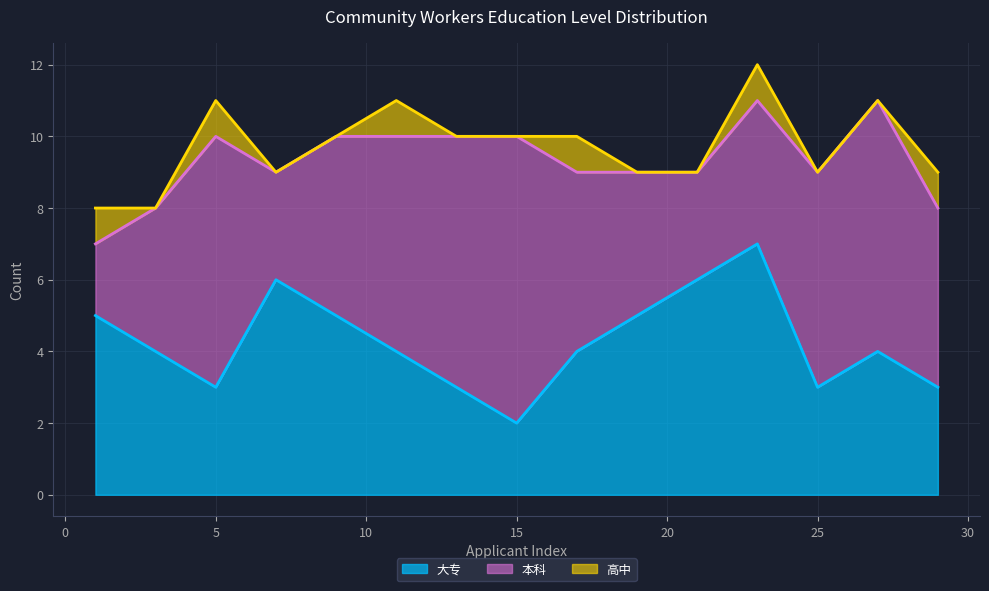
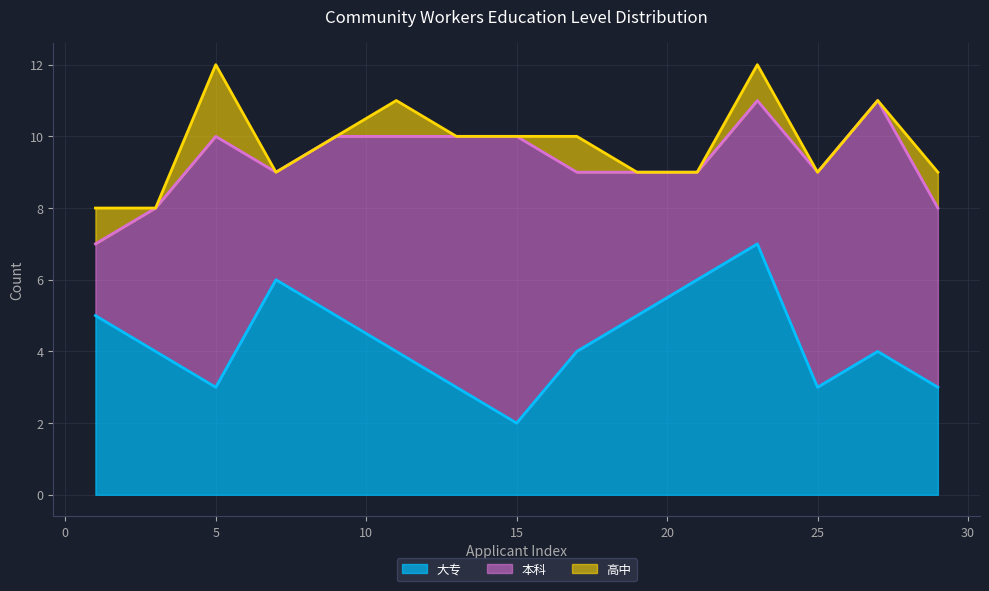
高中, 5: 1 -> 2
